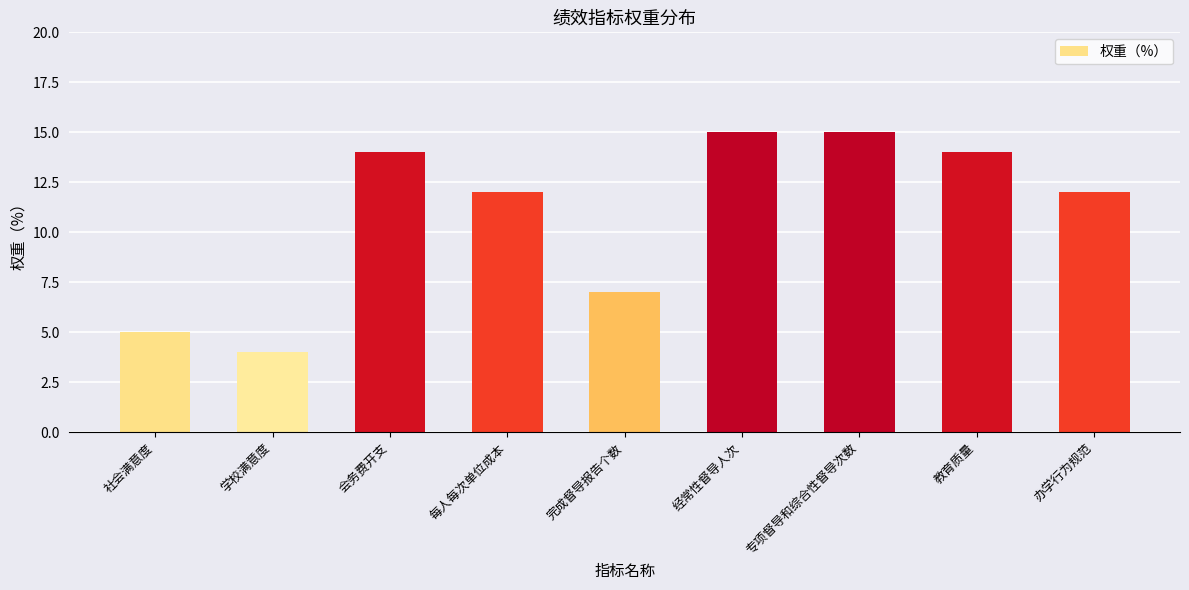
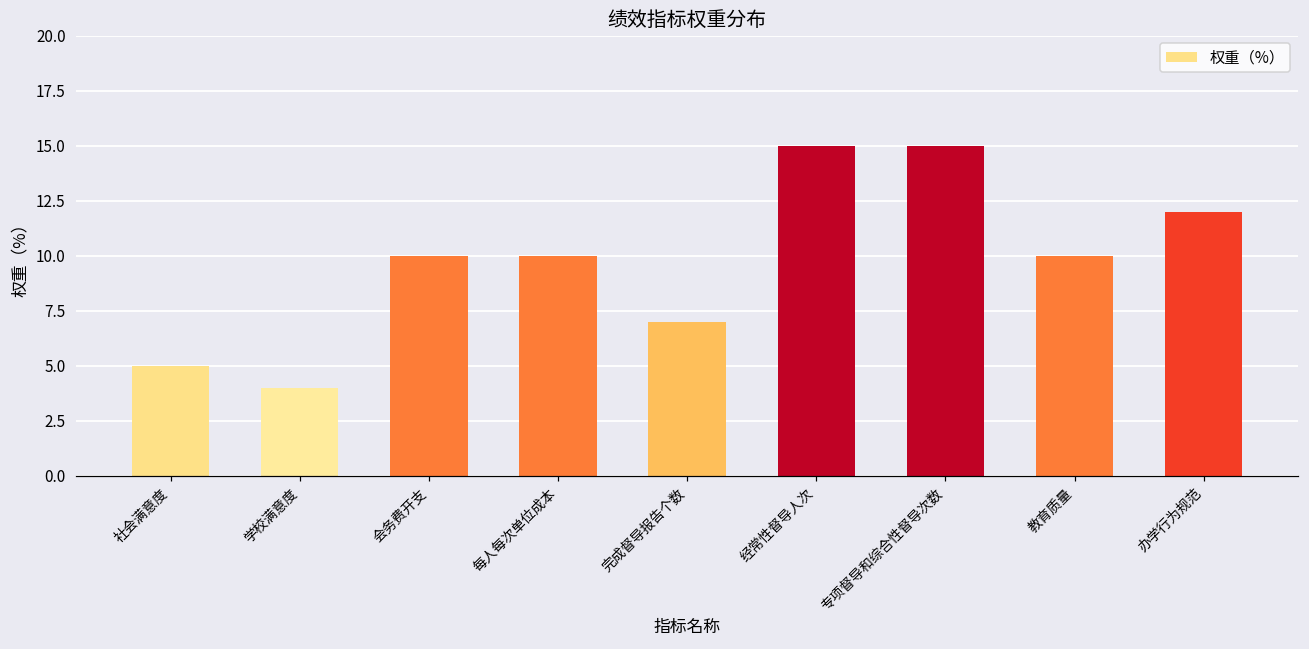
会务费开支: 14 -> 10
每人每次单位成本: 12 -> 10
教育质量: 14 -> 10
